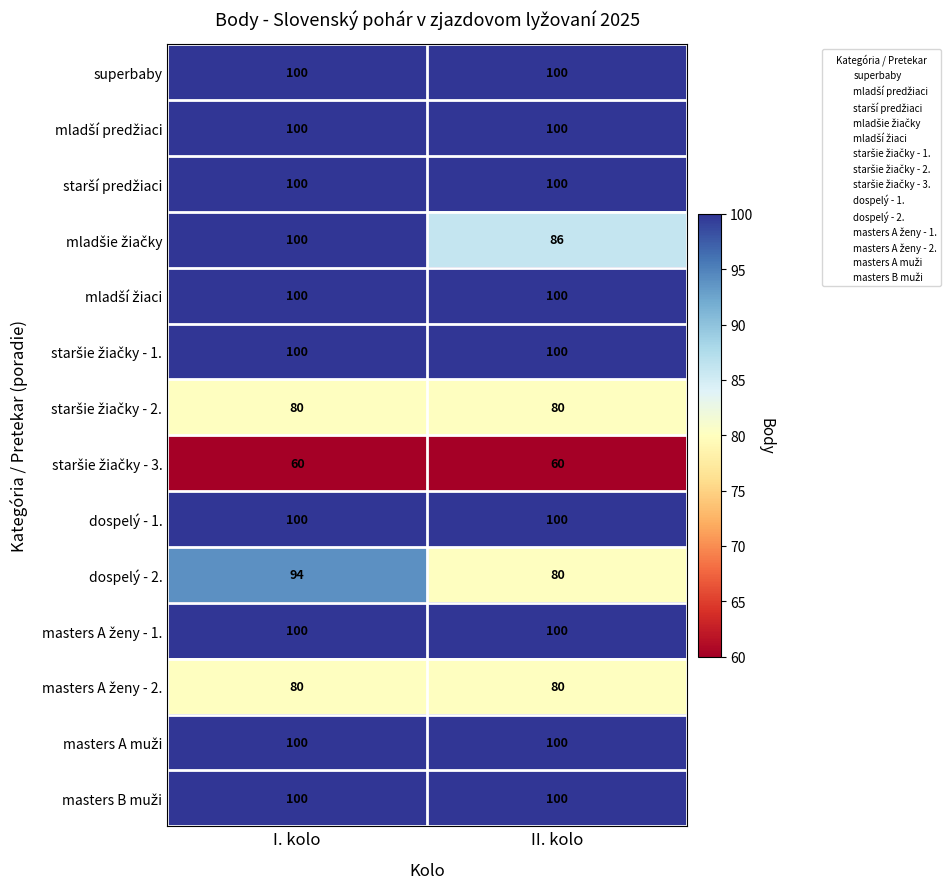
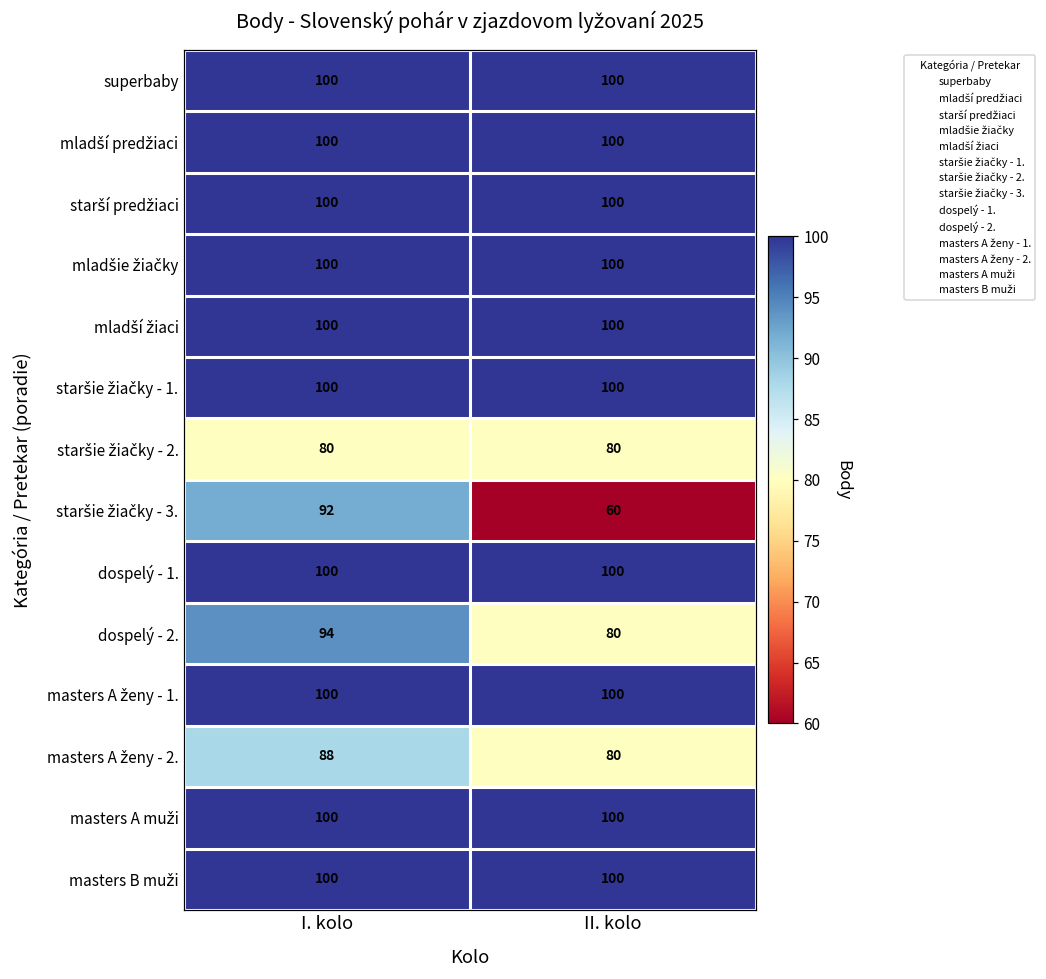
mladšie žiačky, II. kolo: 86 -> 100
staršie žiačky - 3., I. kolo: 60 -> 92
masters A ženy - 2., I. kolo: 80 -> 88
